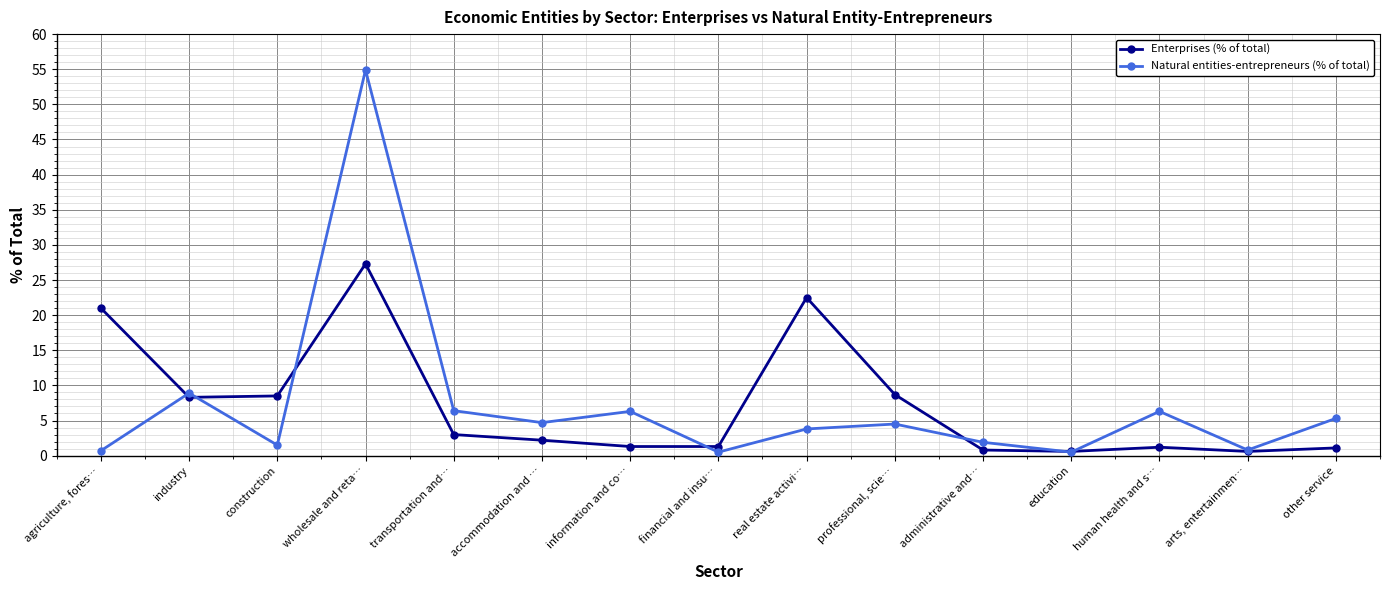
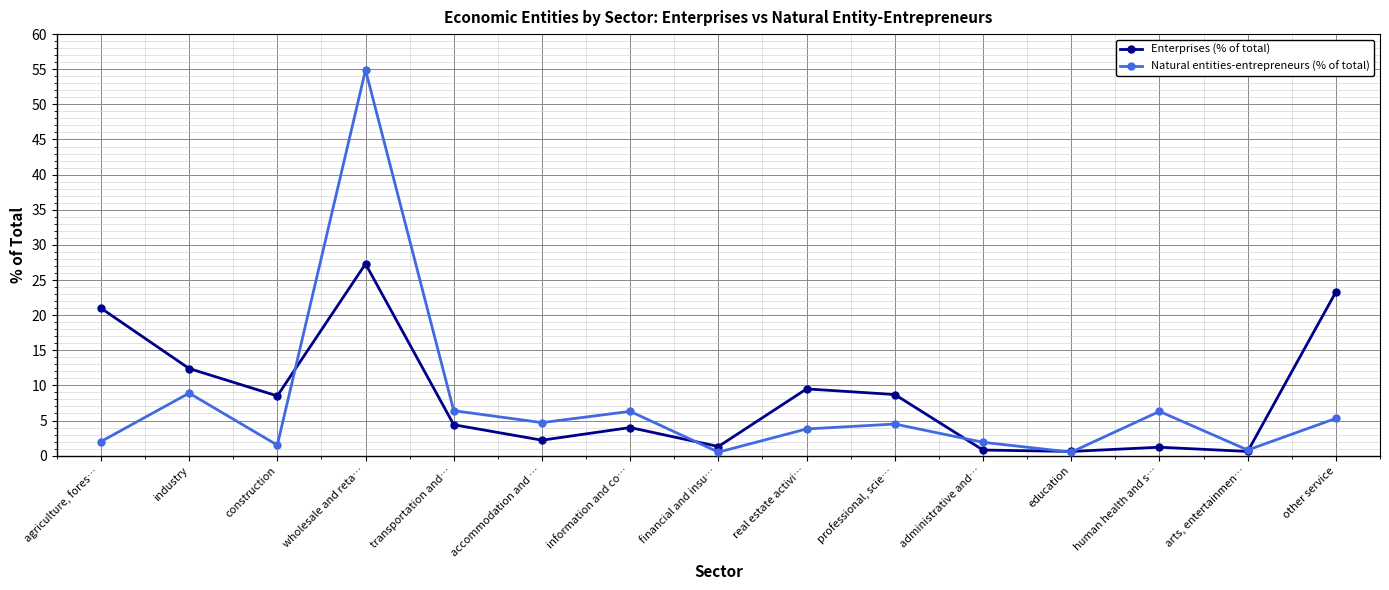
Natural entities-entrepreneurs (% of total), agriculture, fores…: 1 -> 2
Enterprises (% of total), industry: 8 -> 12
Enterprises (% of total), transportation and…: 3 -> 4
Enterprises (% of total), information and co…: 1 -> 4
Enterprises (% of total), real estate activi…: 23 -> 10
Enterprises (% of total), other service: 1 -> 23
